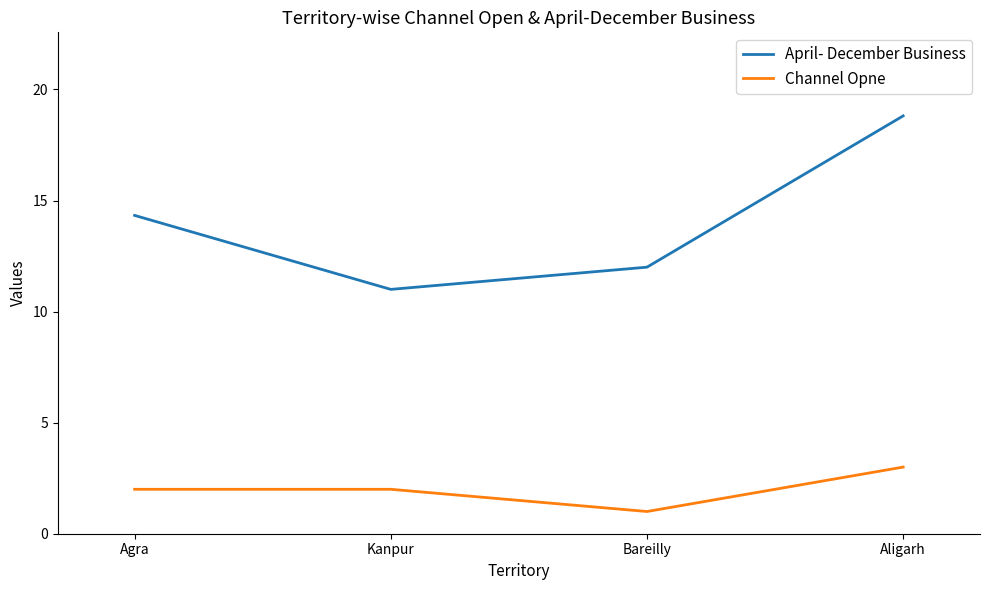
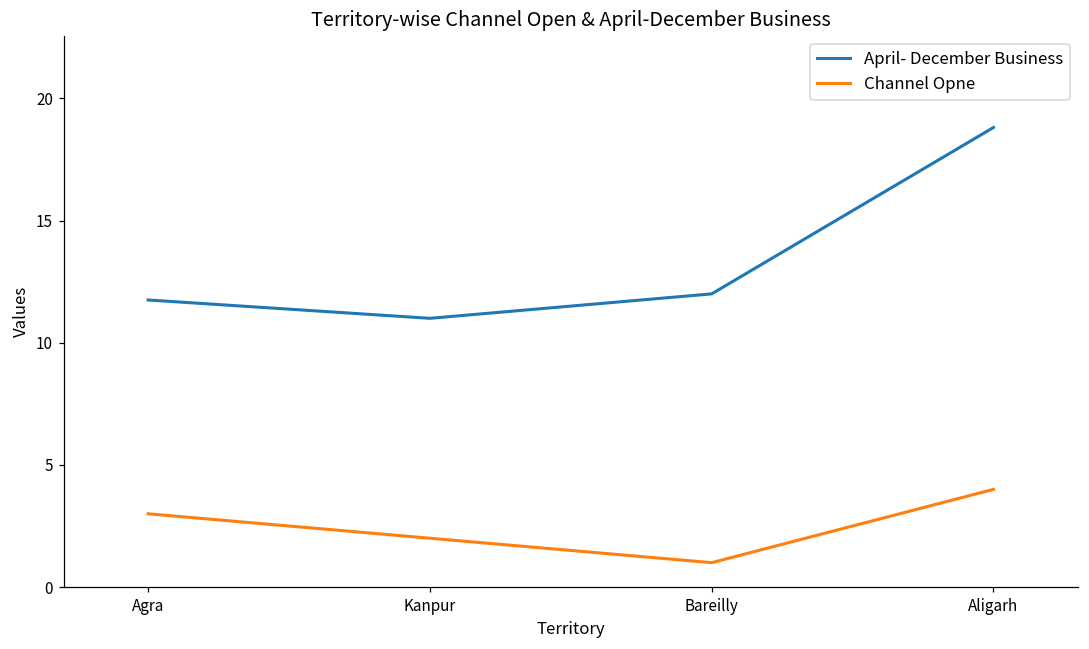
April- December Business, Agra: 14.3 -> 11.8
Channel Opne, Agra: 2 -> 3
Channel Opne, Aligarh: 3 -> 4
